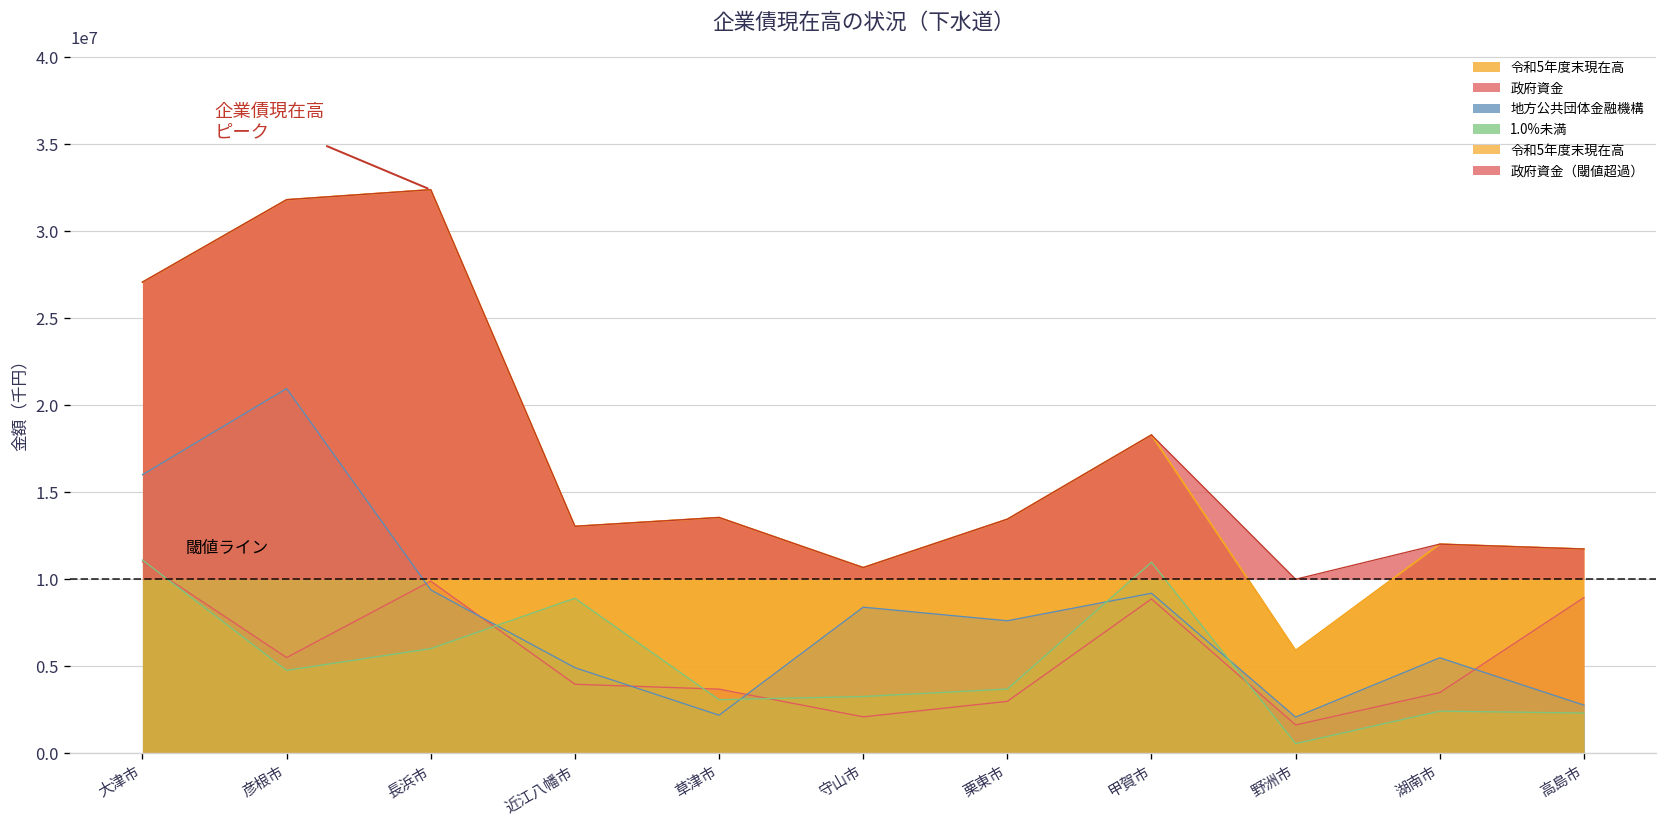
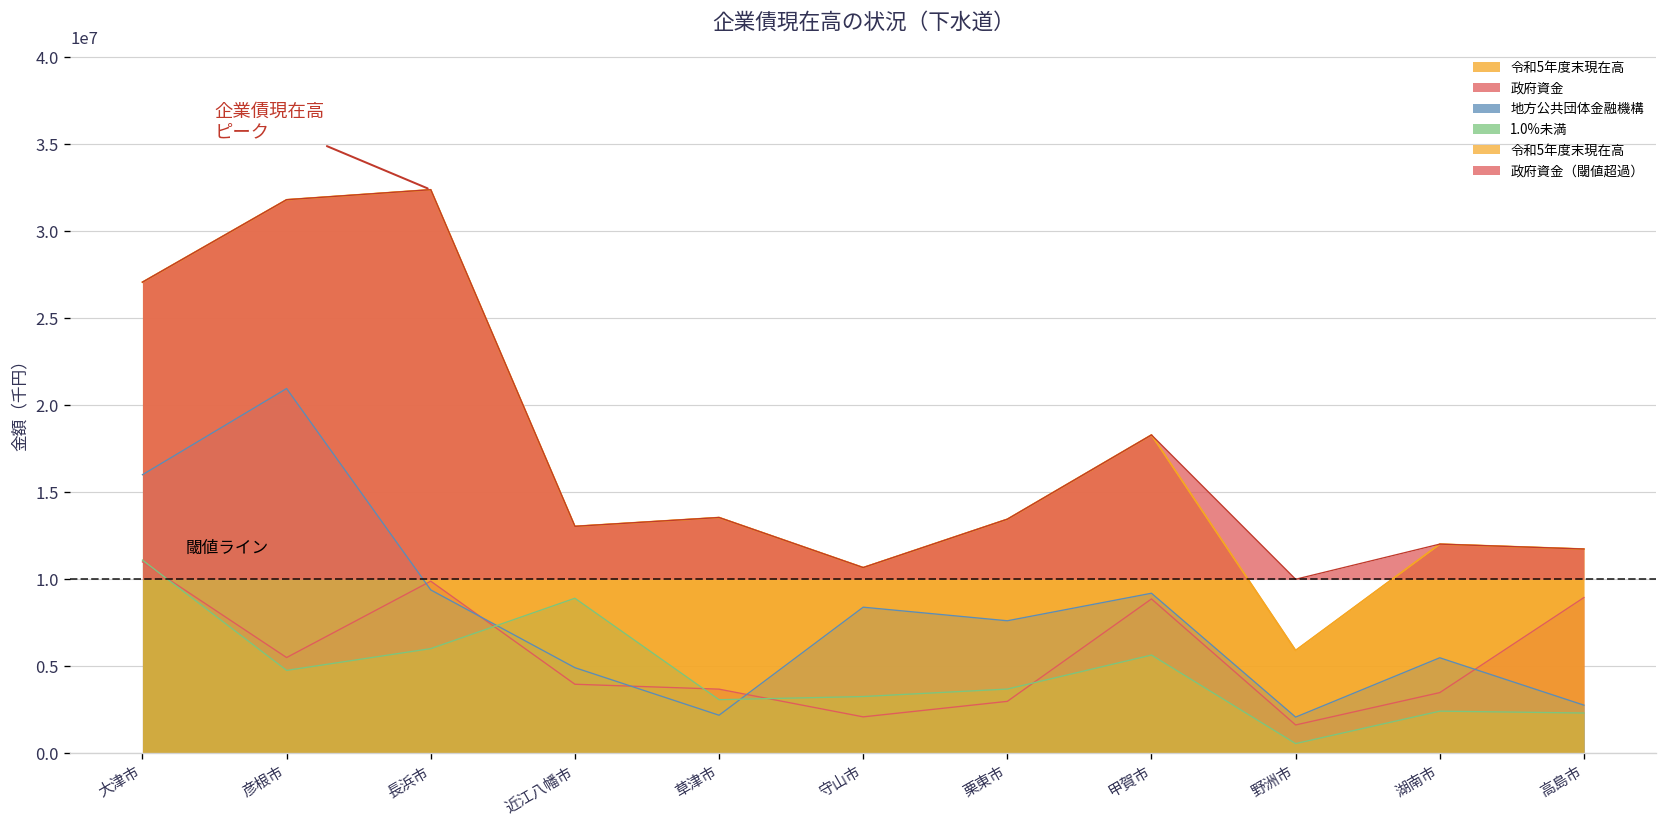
1.0%未満, 甲賀市: 11000000 -> 5600000
